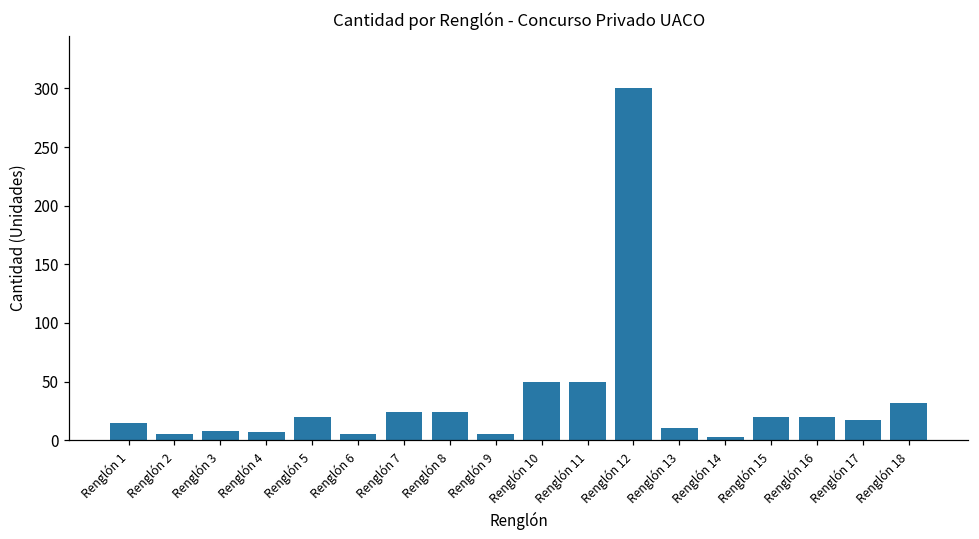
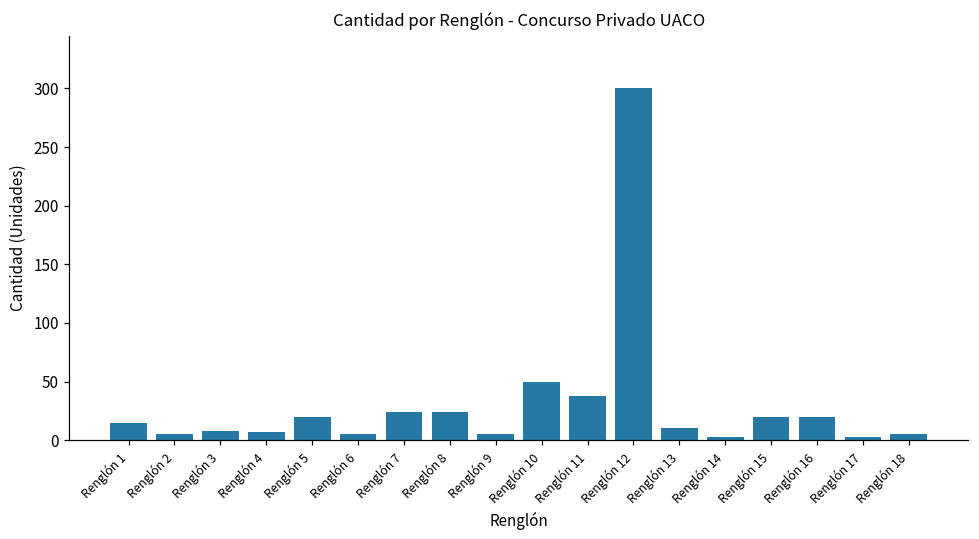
Renglón 11: 50 -> 38
Renglón 17: 17 -> 3
Renglón 18: 32 -> 5
